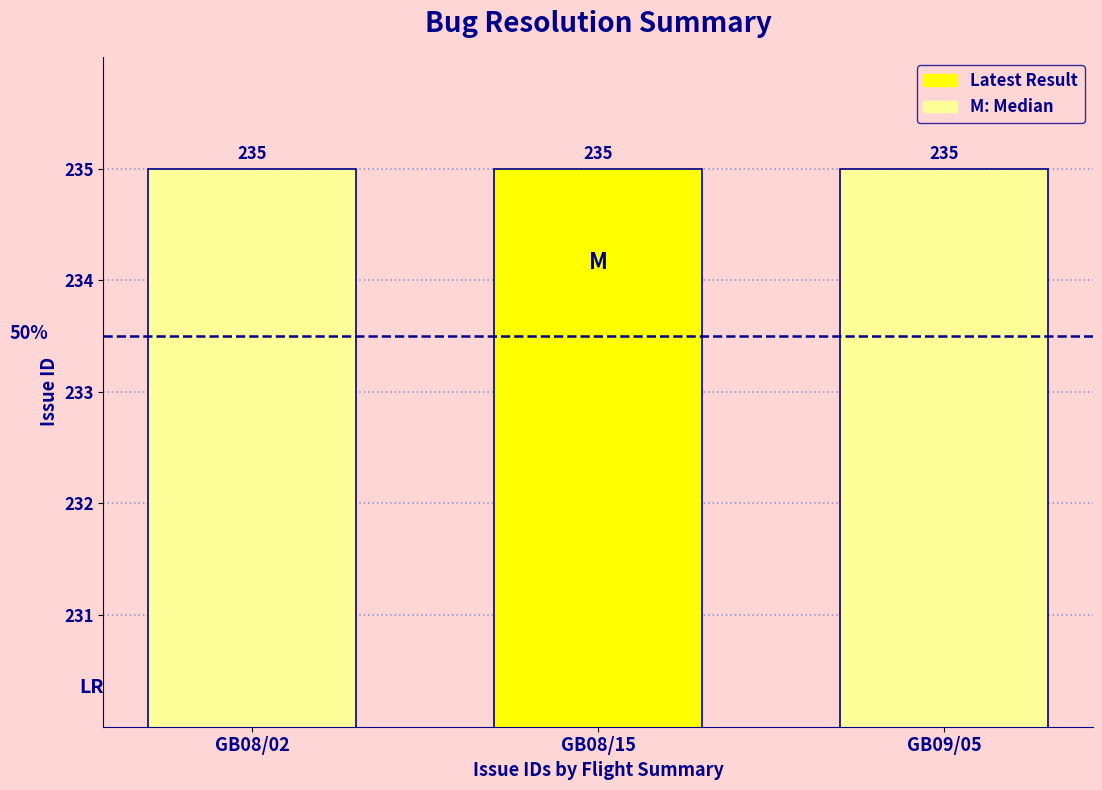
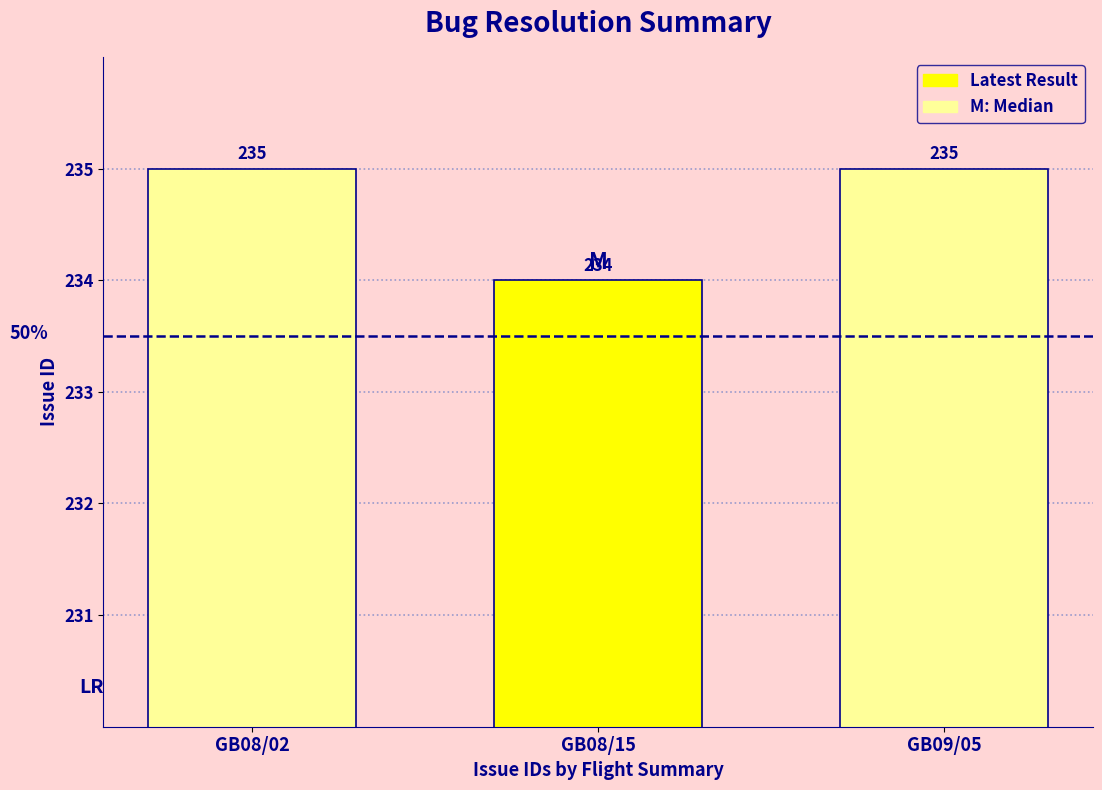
GB08/15: 235 -> 234
